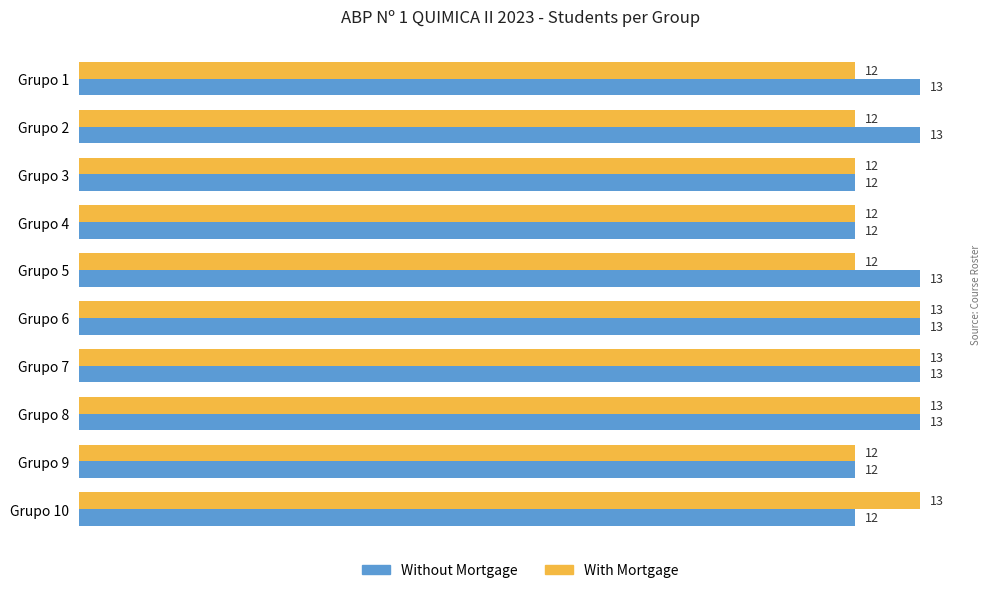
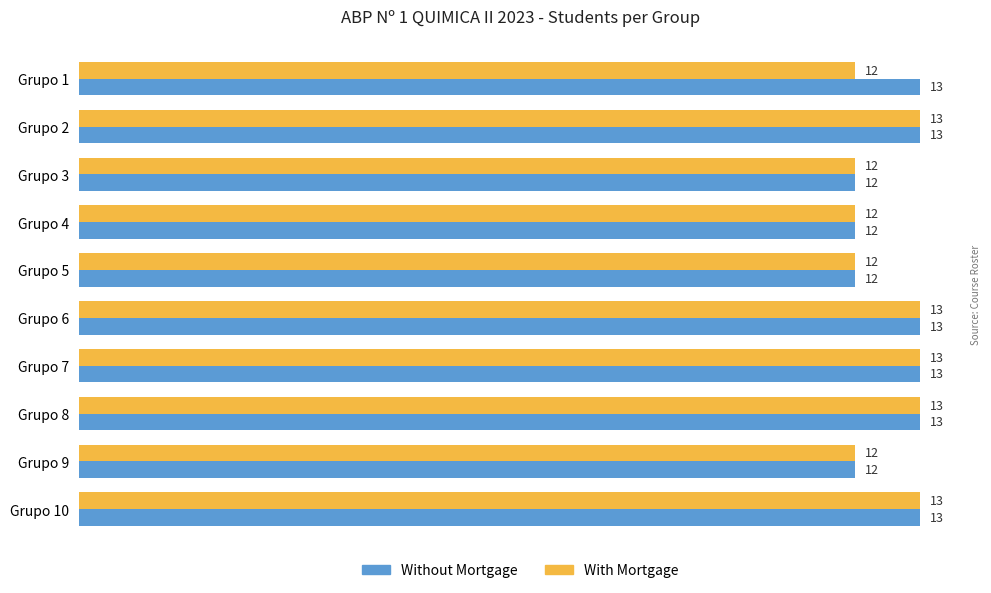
With Mortgage, Grupo 2: 12 -> 13
Without Mortgage, Grupo 5: 13 -> 12
Without Mortgage, Grupo 10: 12 -> 13
